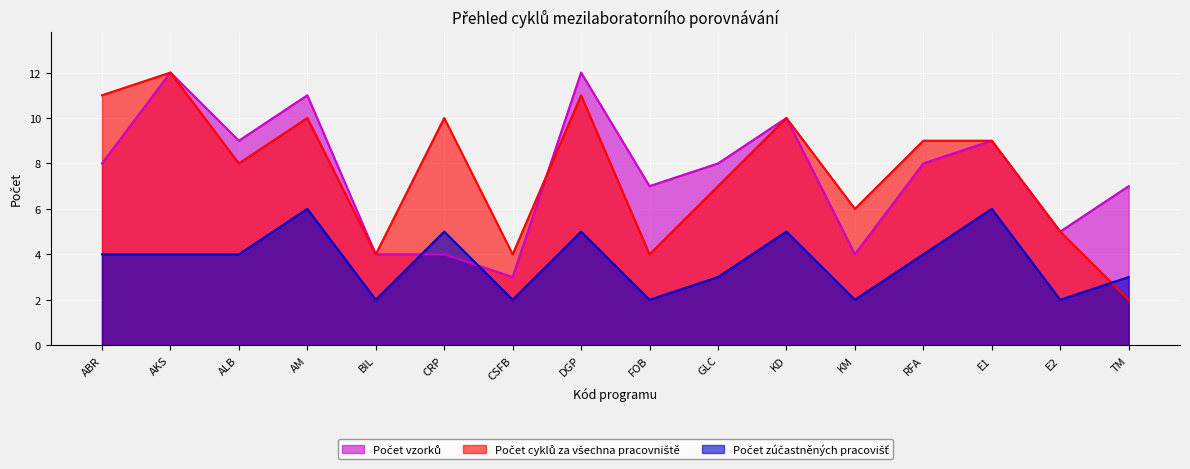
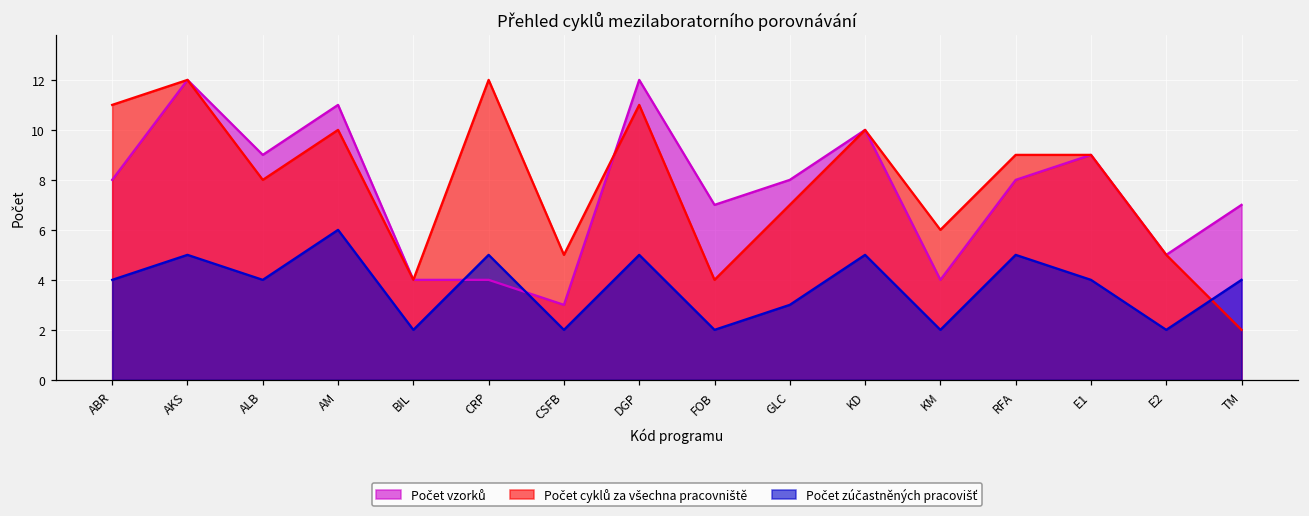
Počet zúčastněných pracovišť, AKS: 4 -> 5
Počet cyklů za všechna pracovniště, CRP: 10 -> 12
Počet cyklů za všechna pracovniště, CSFB: 4 -> 5
Počet zúčastněných pracovišť, RFA: 4 -> 5
Počet zúčastněných pracovišť, E1: 6 -> 4
Počet zúčastněných pracovišť, TM: 3 -> 4
